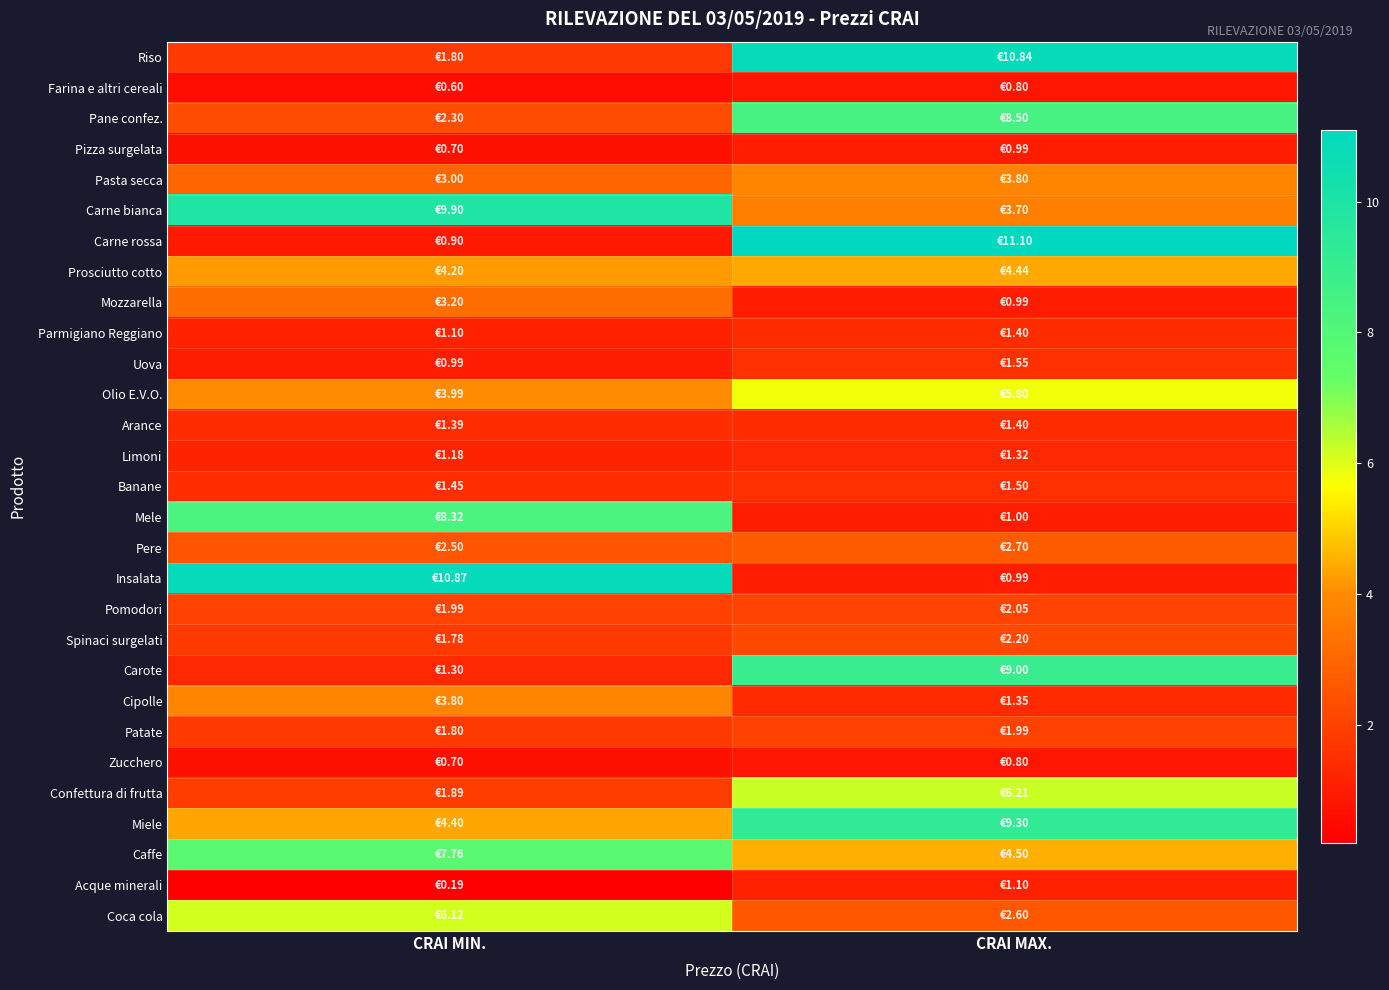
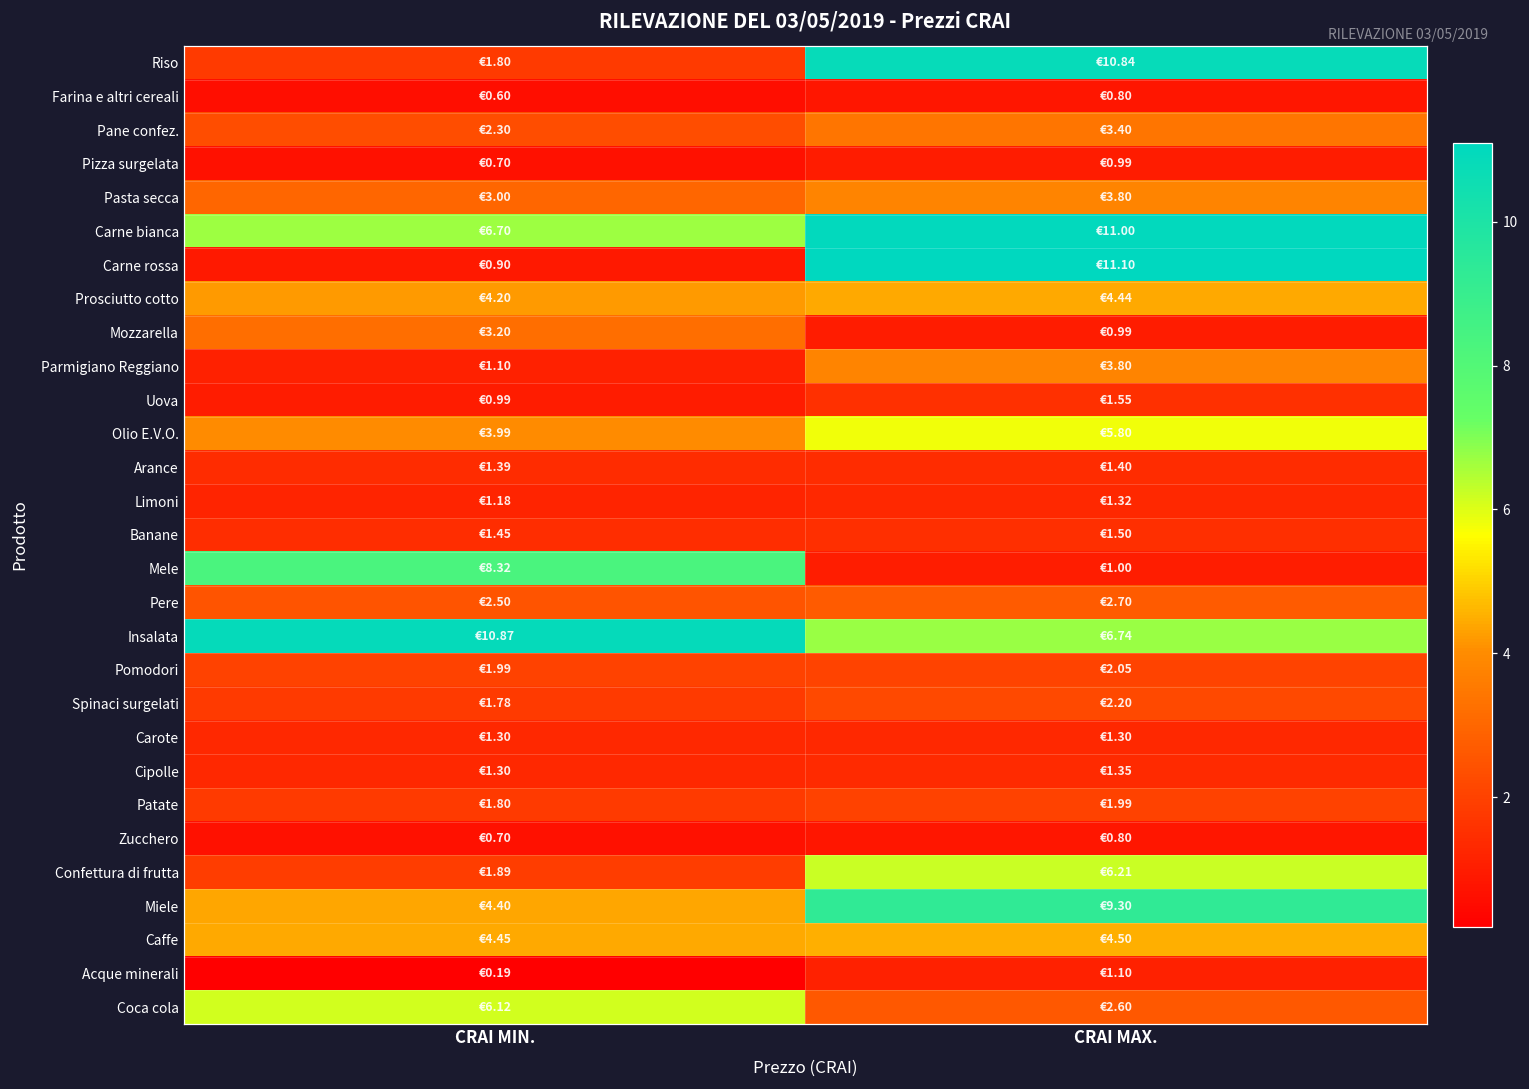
Pane confez., CRAI MAX.: €8.50 -> €3.40
Carne bianca, CRAI MIN.: €9.90 -> €6.70
Carne bianca, CRAI MAX.: €3.70 -> €11.00
Parmigiano Reggiano, CRAI MAX.: €1.40 -> €3.80
Insalata, CRAI MAX.: €0.99 -> €6.74
Carote, CRAI MAX.: €9.00 -> €1.30
Cipolle, CRAI MIN.: €3.80 -> €1.30
Caffe, CRAI MIN.: €7.76 -> €4.45
